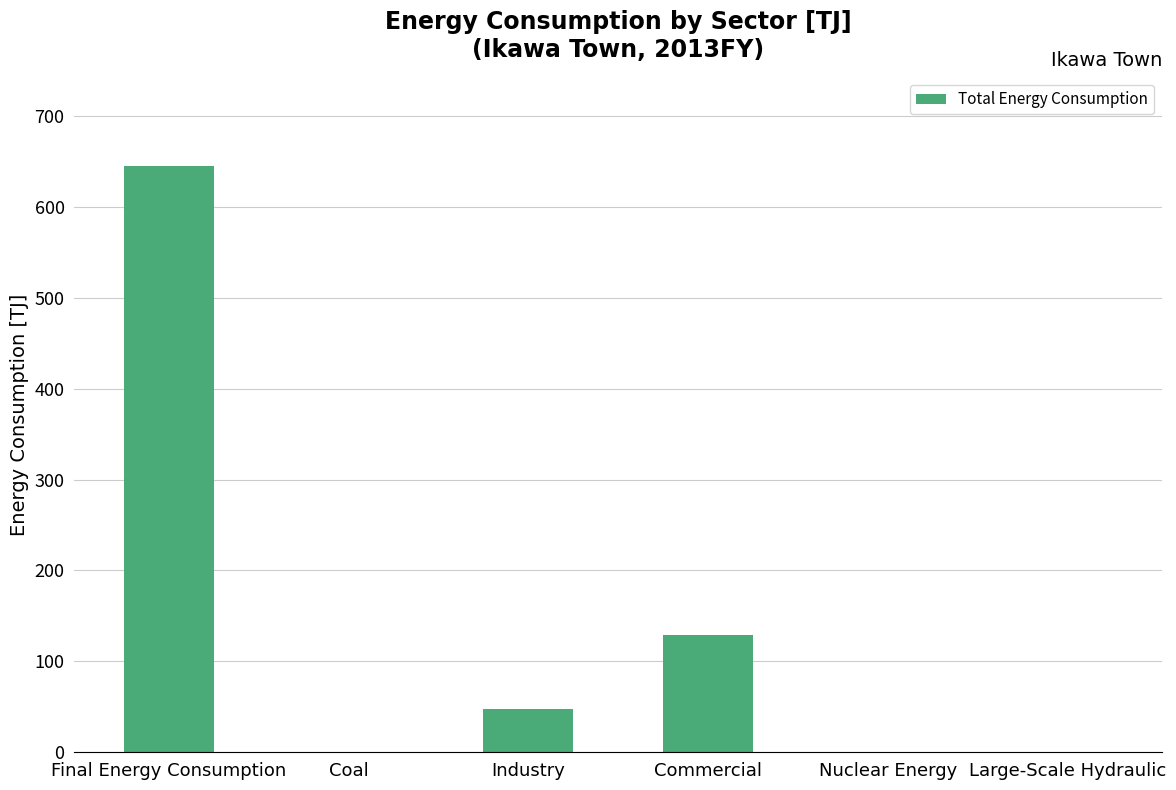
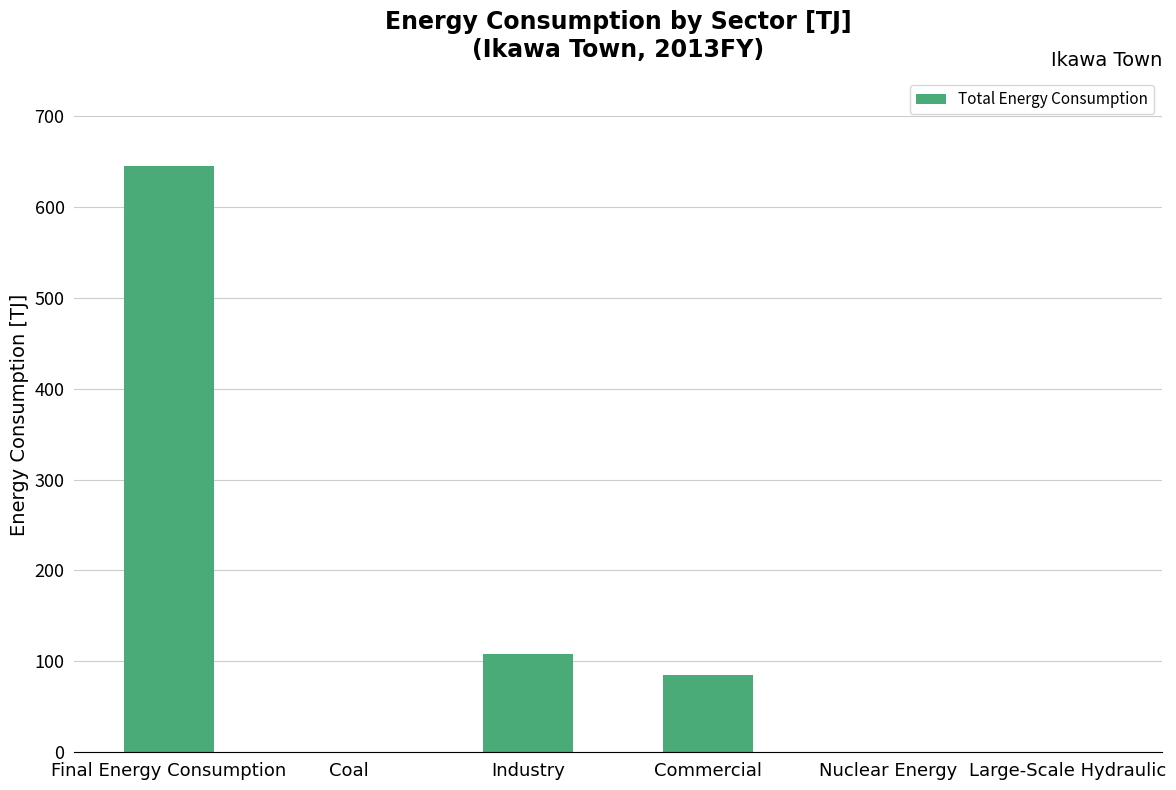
Industry: 50 -> 110
Commercial: 130 -> 80
